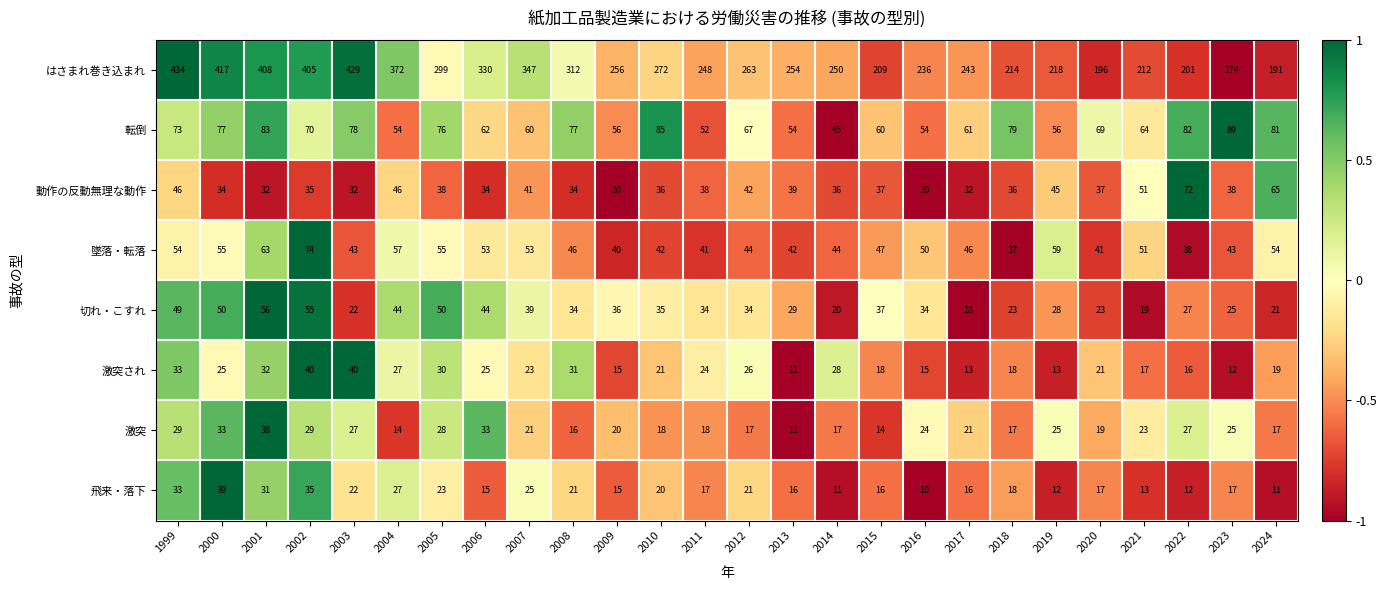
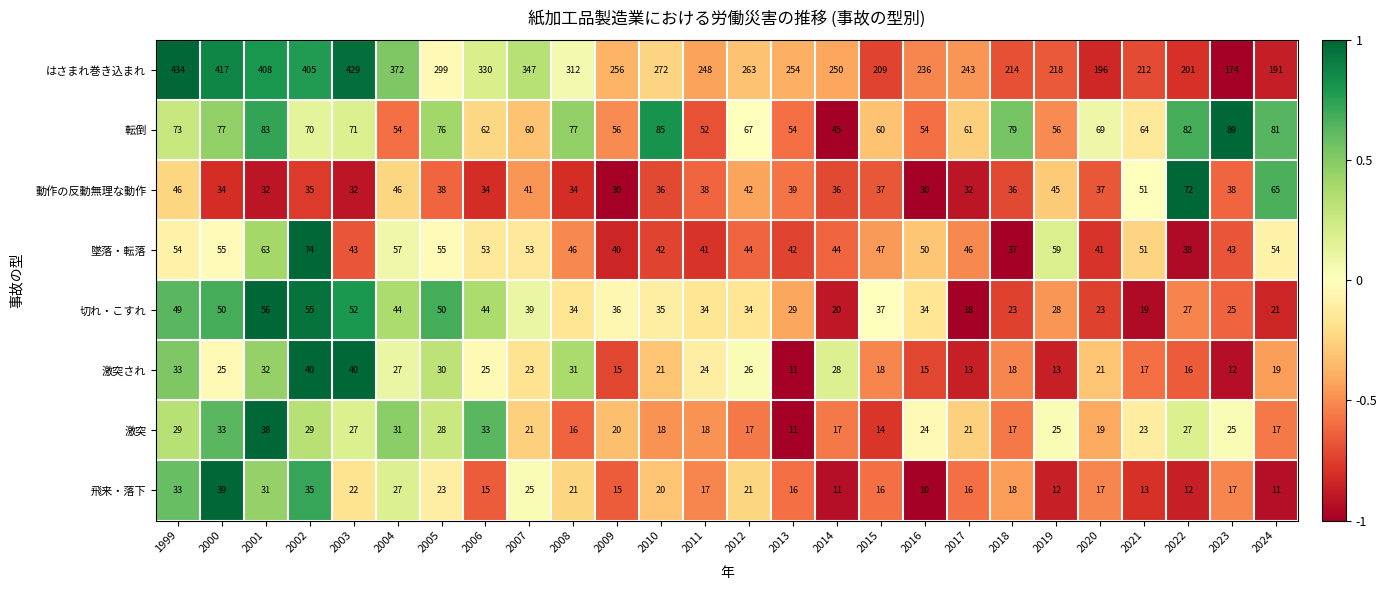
転倒, 2003: 78 -> 71
切れ・こすれ, 2003: 22 -> 52
激突, 2004: 14 -> 31
